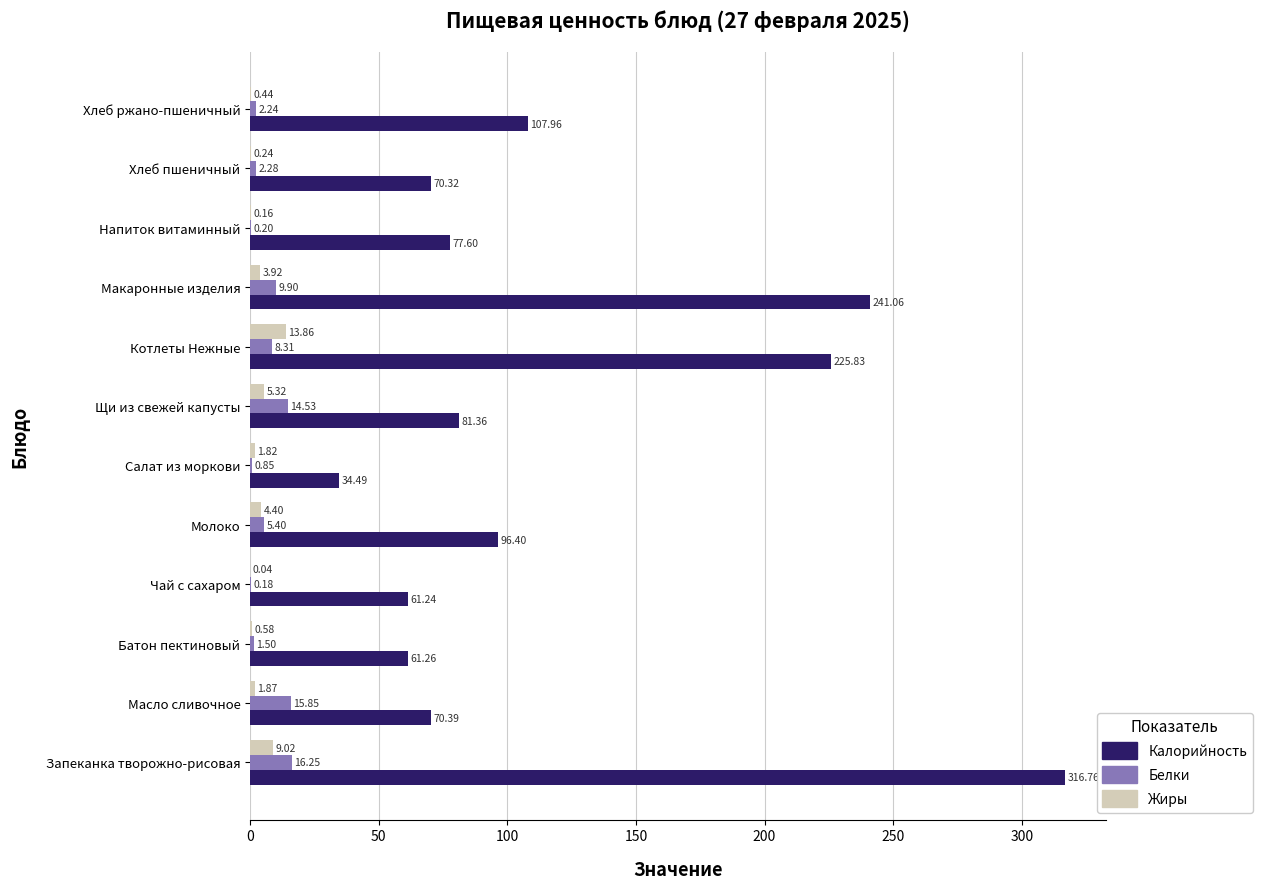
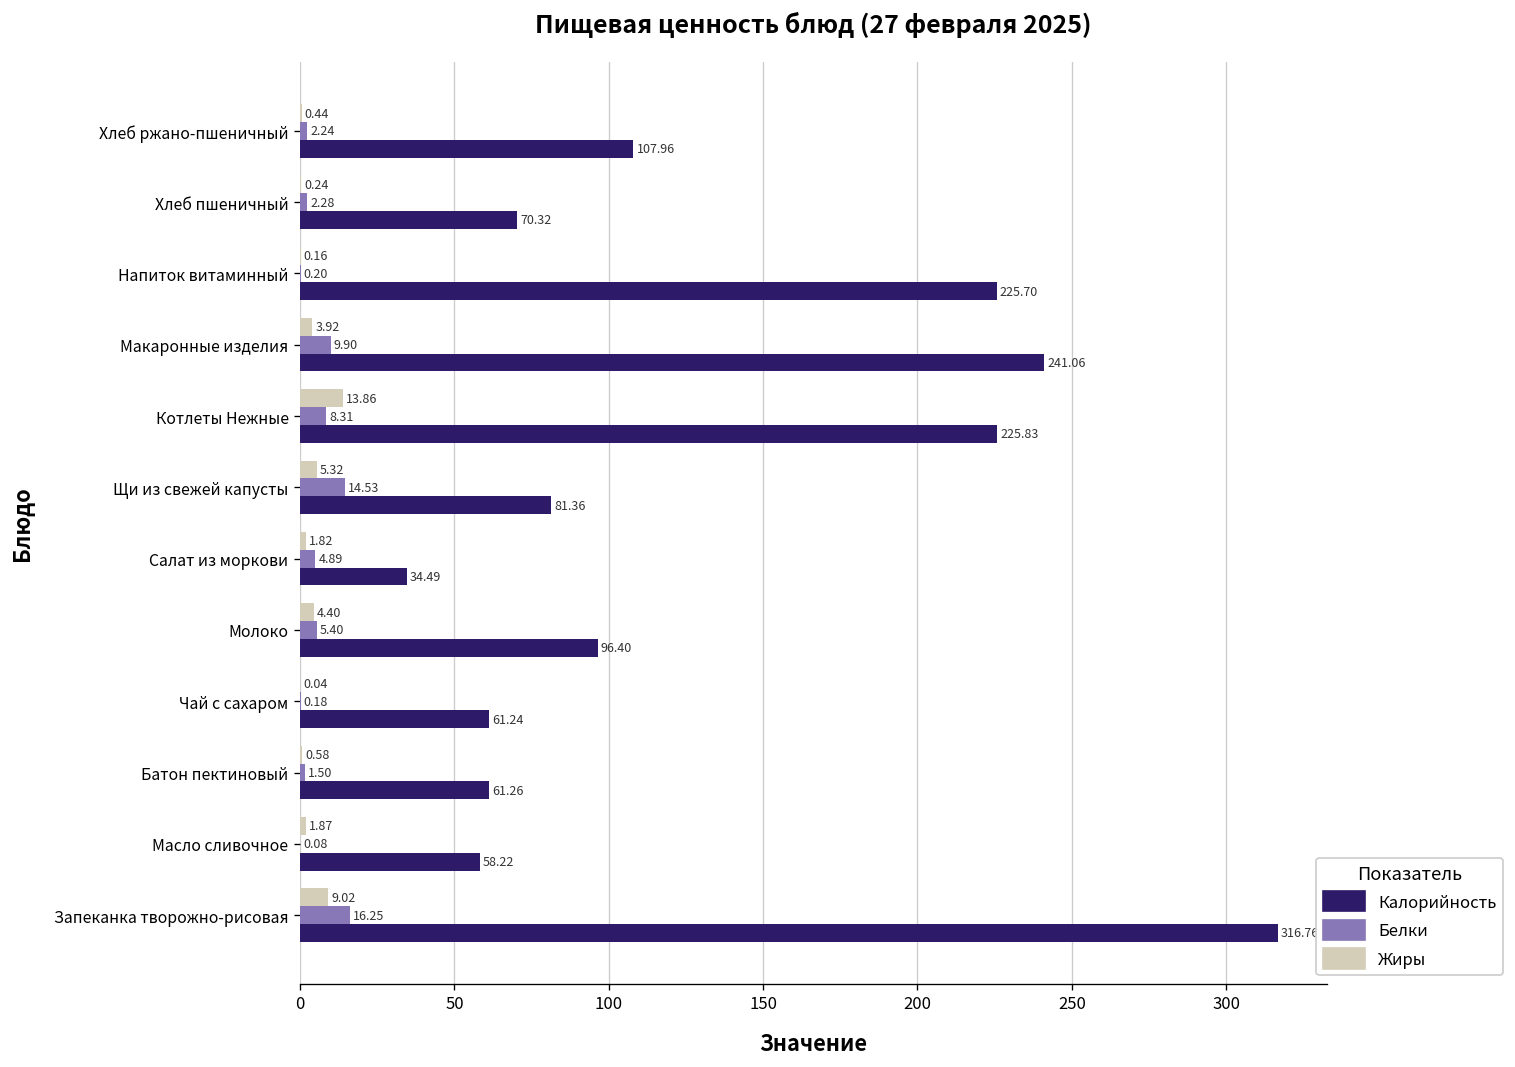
Калорийность, Напиток витаминный: 77.60 -> 225.70
Белки, Салат из моркови: 0.85 -> 4.89
Белки, Масло сливочное: 15.85 -> 0.08
Калорийность, Масло сливочное: 70.39 -> 58.22
